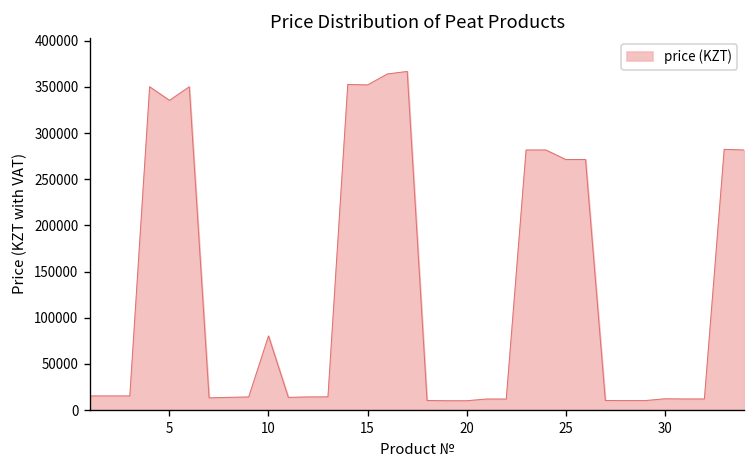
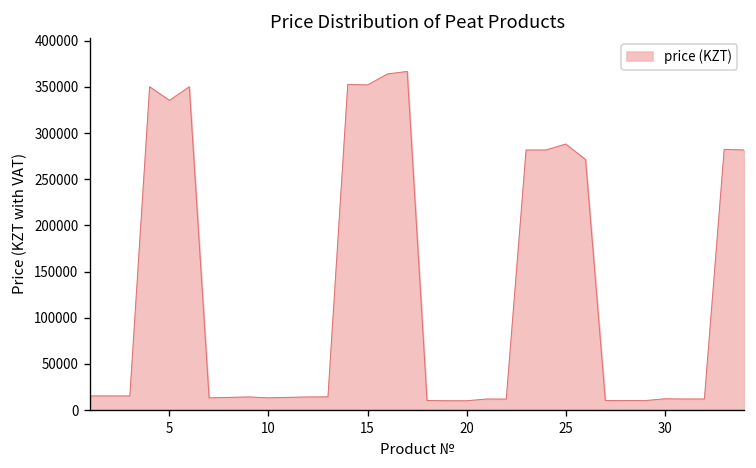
10: 80000 -> 10000
25: 270000 -> 290000
